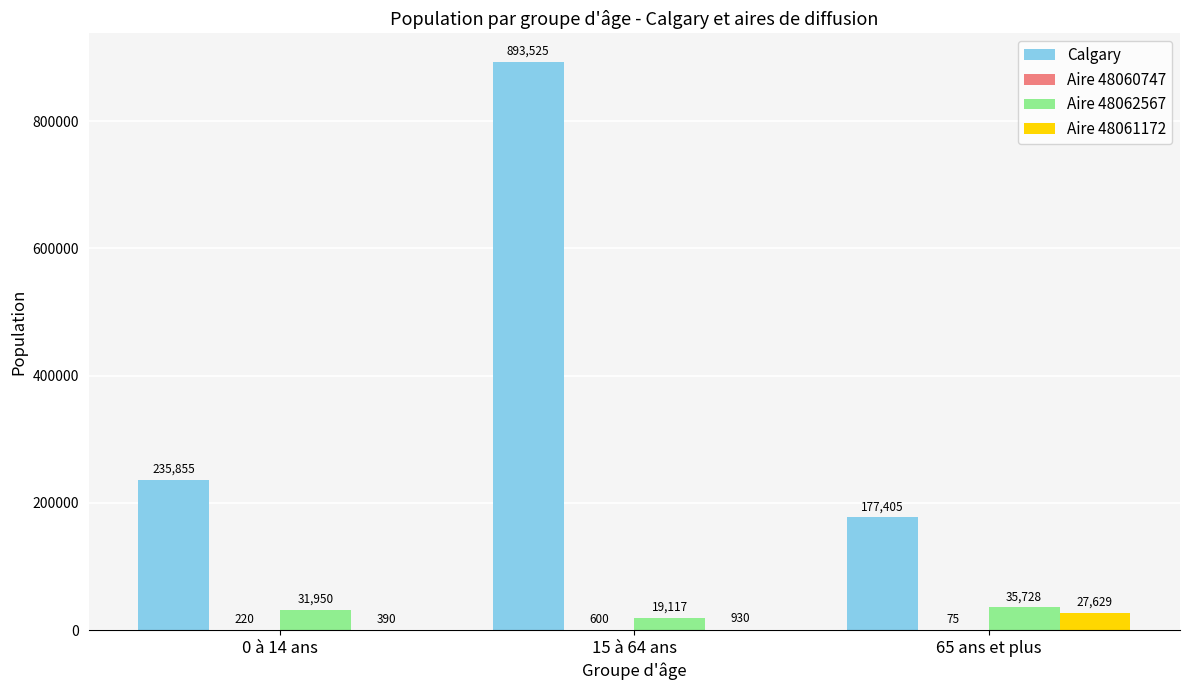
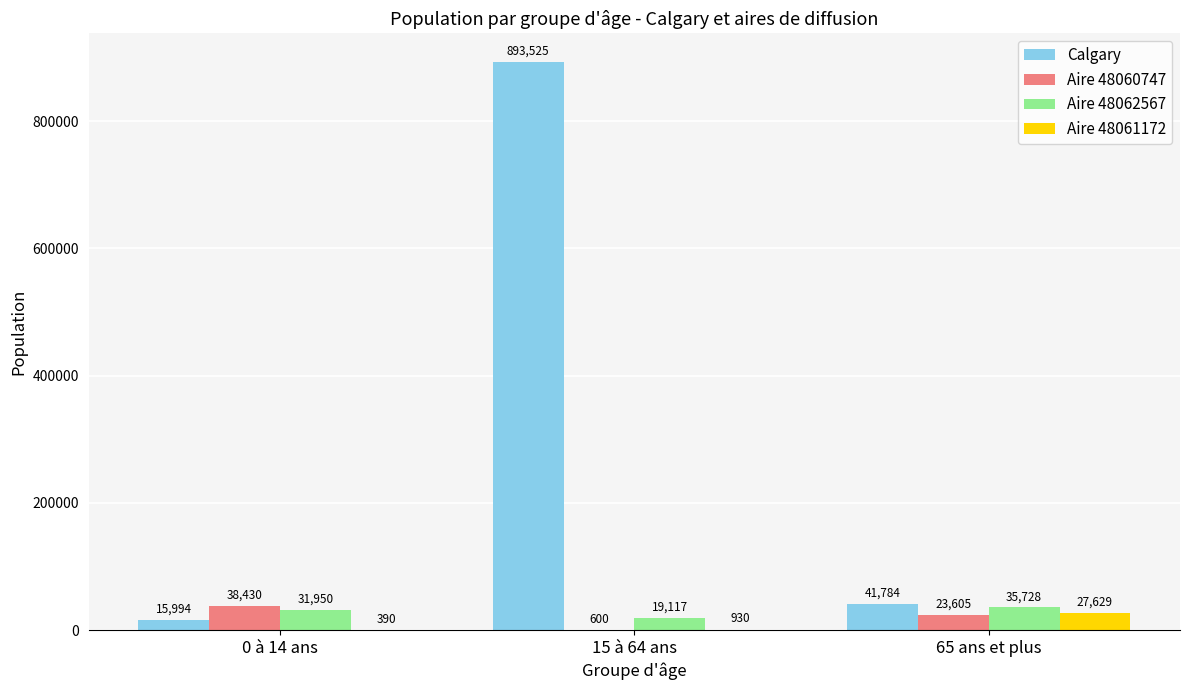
Calgary, 0 à 14 ans: 235,855 -> 15,994
Aire 48060747, 0 à 14 ans: 220 -> 38,430
Calgary, 65 ans et plus: 177,405 -> 41,784
Aire 48060747, 65 ans et plus: 75 -> 23,605
